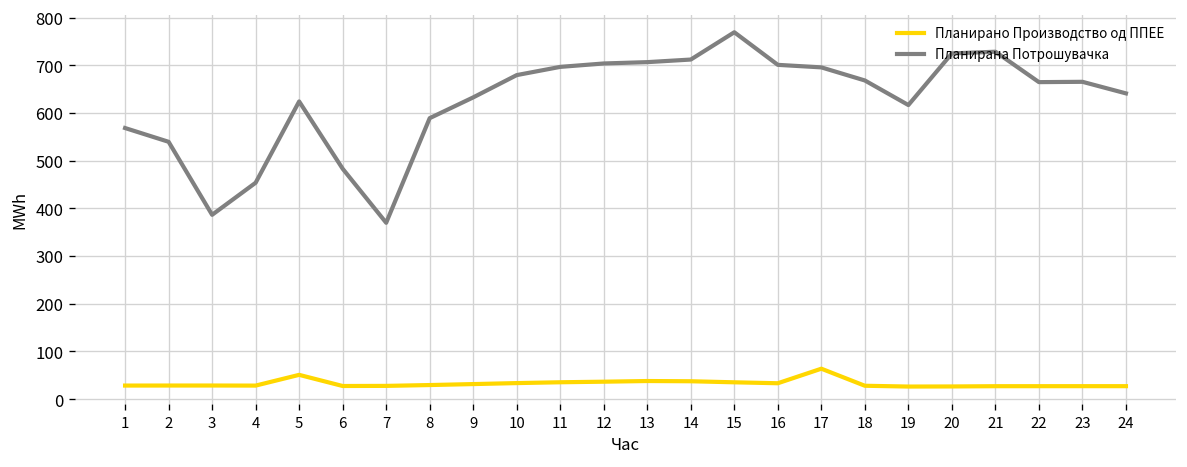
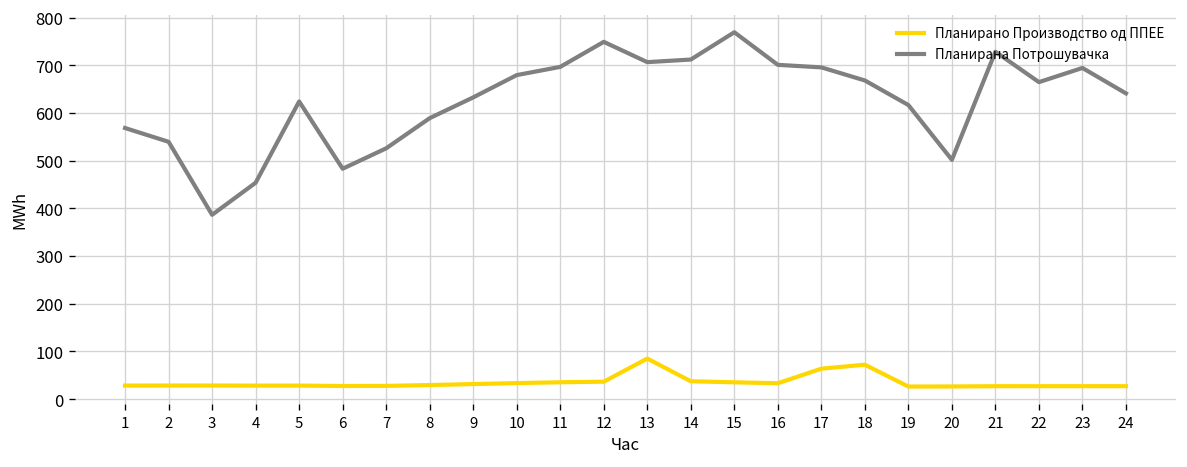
Планирано Производство од ППЕЕ, 5: 50 -> 30
Планирана Потрошувачка, 7: 370 -> 530
Планирана Потрошувачка, 12: 700 -> 750
Планирано Производство од ППЕЕ, 13: 40 -> 90
Планирано Производство од ППЕЕ, 18: 30 -> 70
Планирана Потрошувачка, 20: 730 -> 500
Планирана Потрошувачка, 23: 670 -> 690
